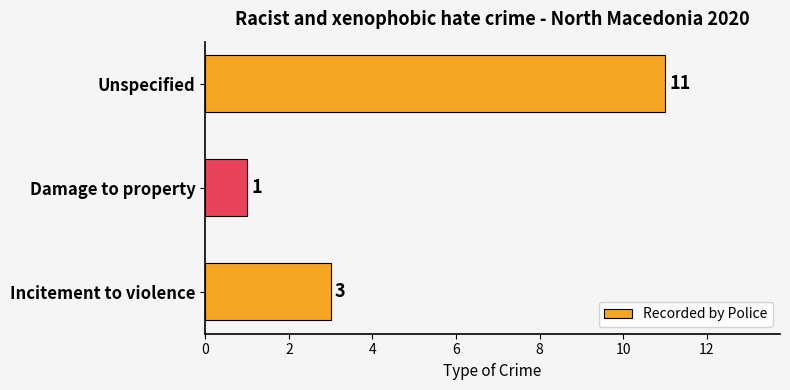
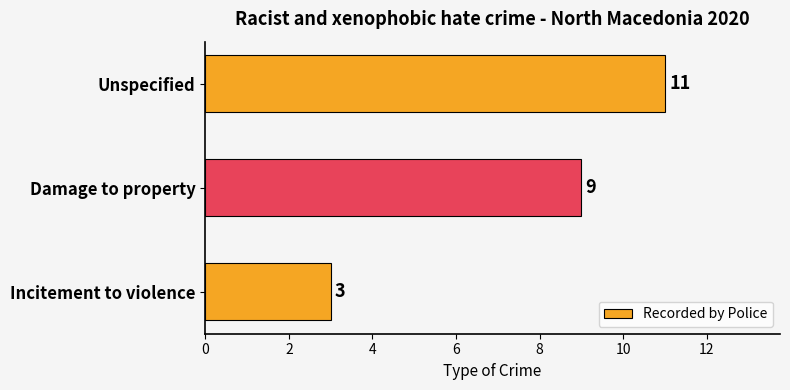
Damage to property: 1 -> 9
